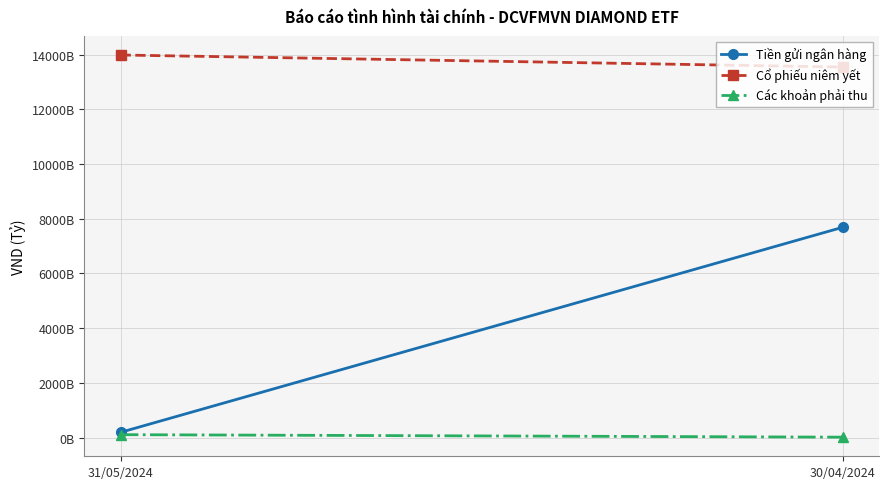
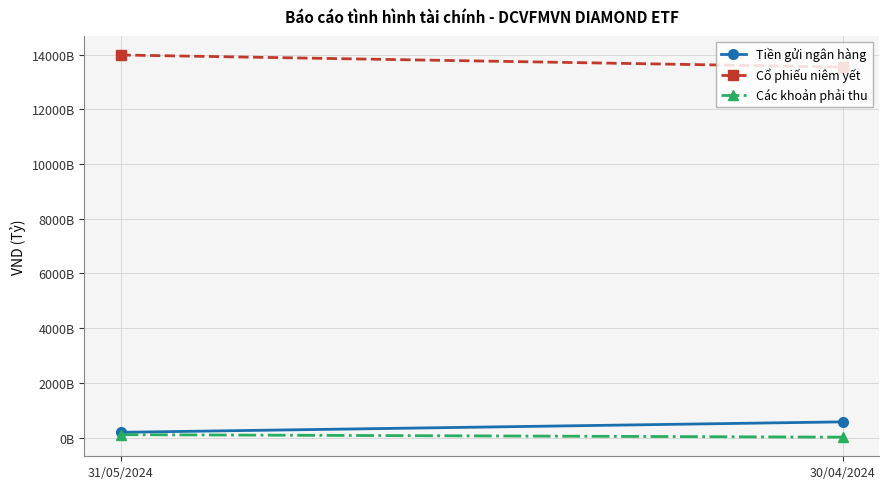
Tiền gửi ngân hàng, 30/04/2024: 7700000000000 -> 600000000000
